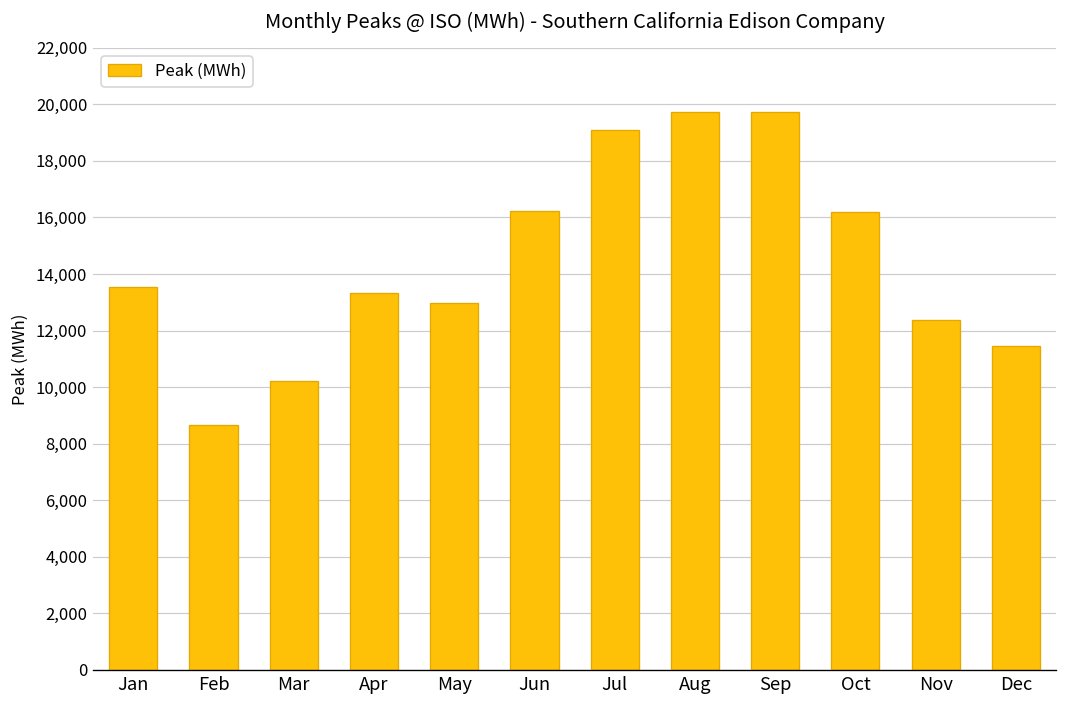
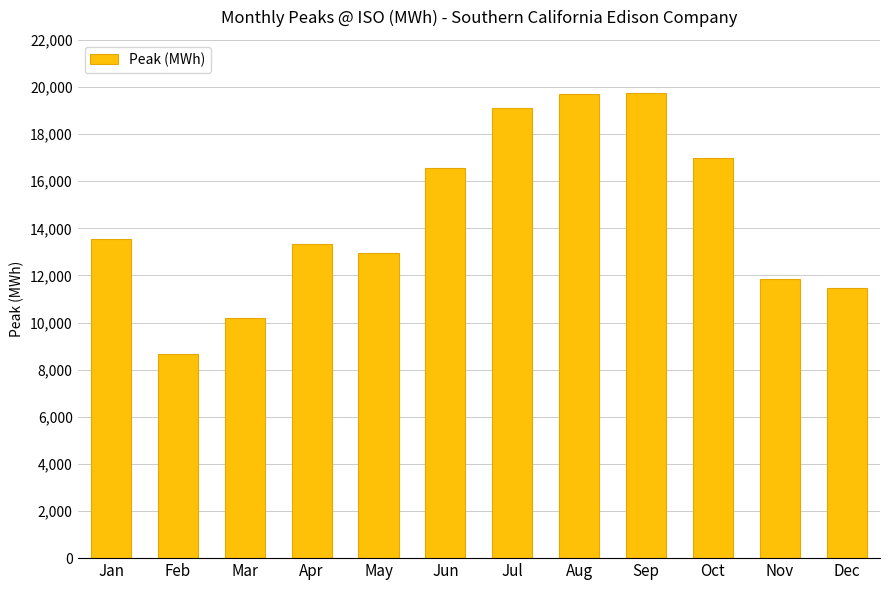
Jun: 16,200 -> 16,600
Oct: 16,200 -> 17,000
Nov: 12,400 -> 11,800
